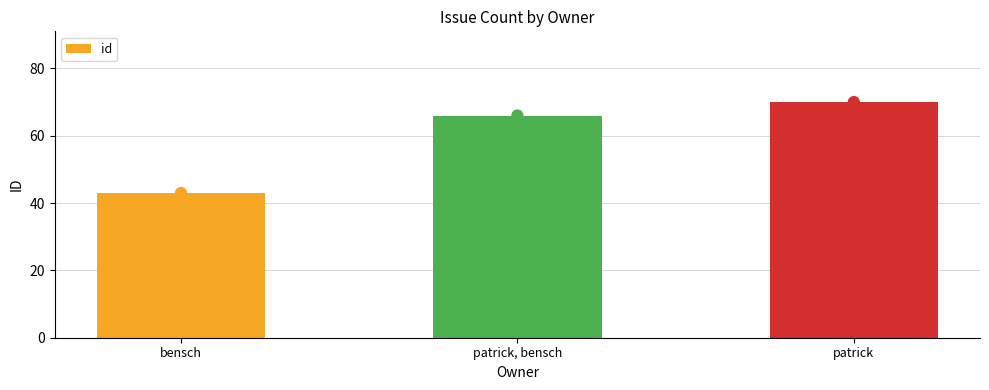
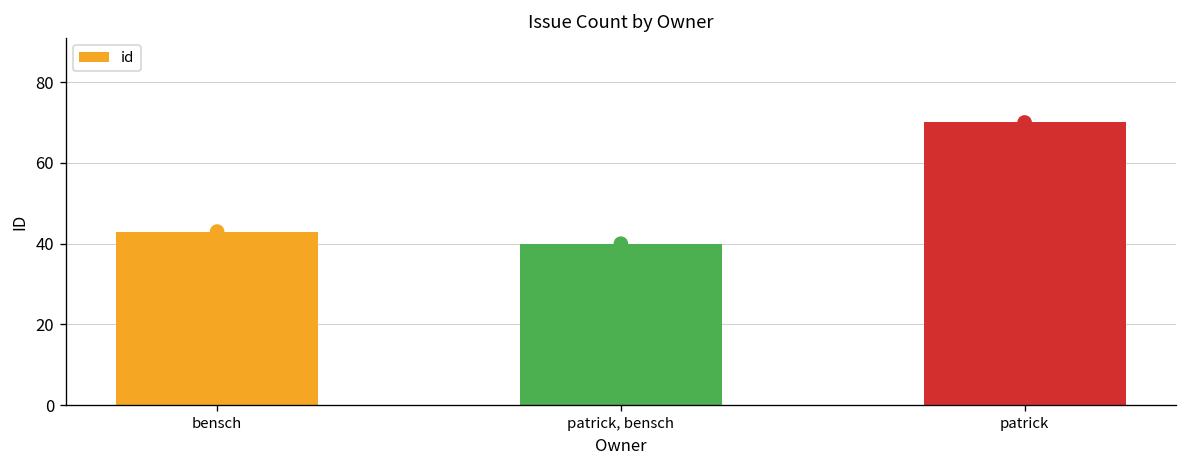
patrick, bensch: 66 -> 40
